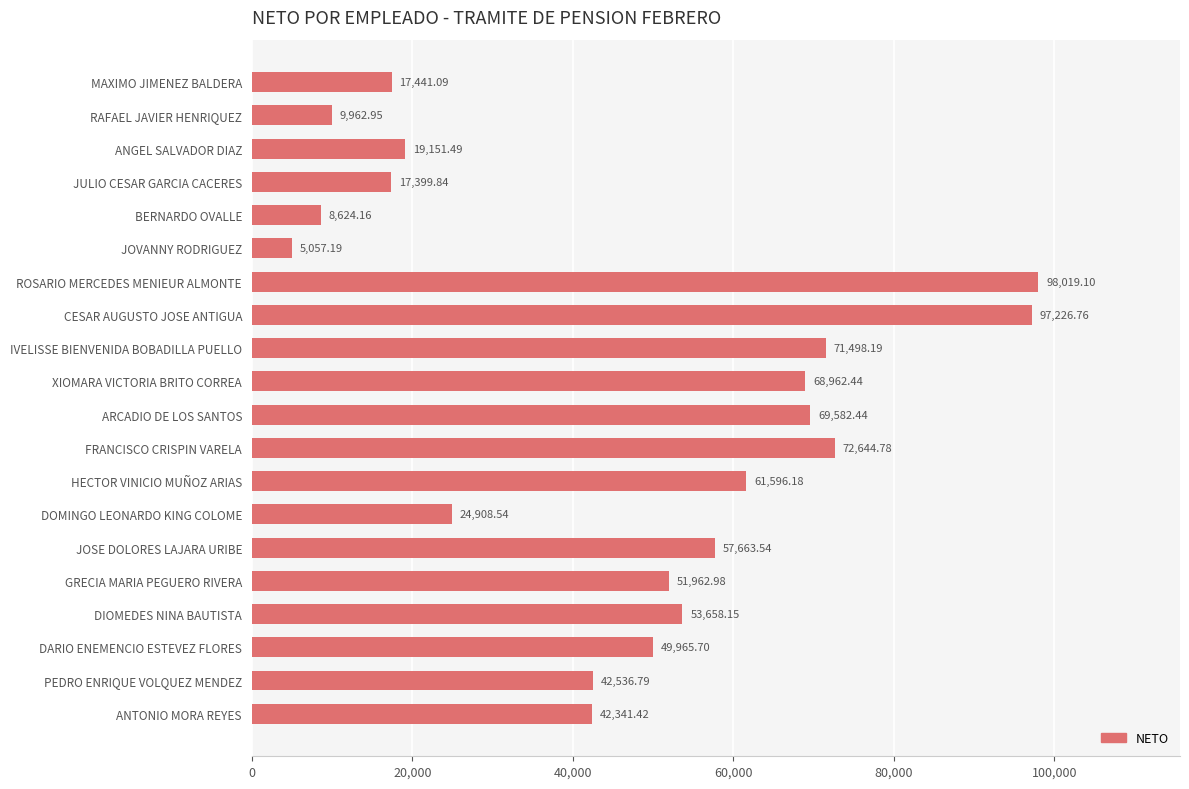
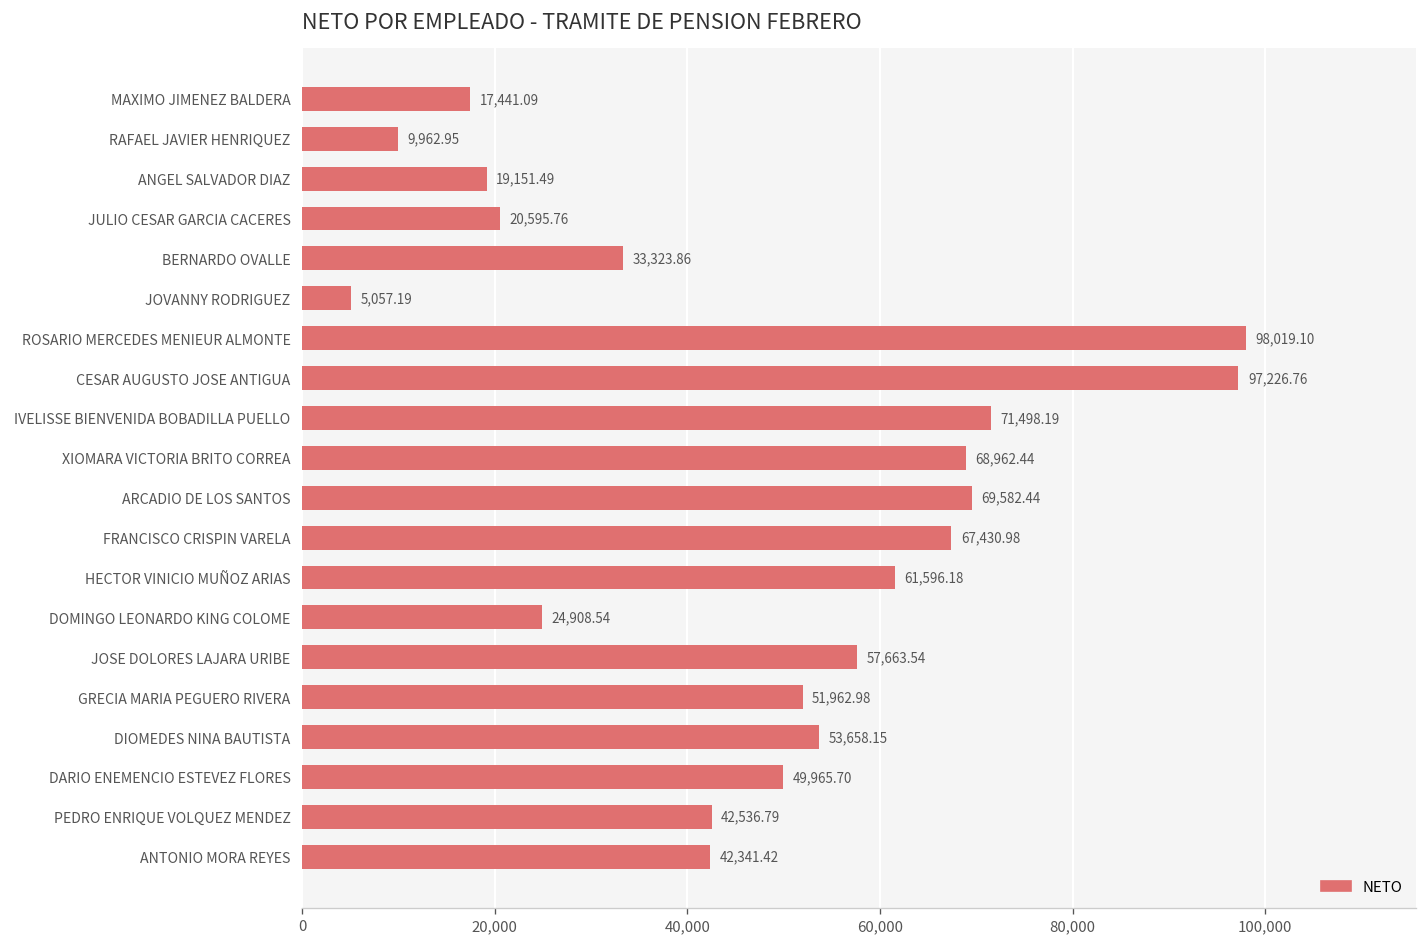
JULIO CESAR GARCIA CACERES: 17,399.84 -> 20,595.76
BERNARDO OVALLE: 8,624.16 -> 33,323.86
FRANCISCO CRISPIN VARELA: 72,644.78 -> 67,430.98
